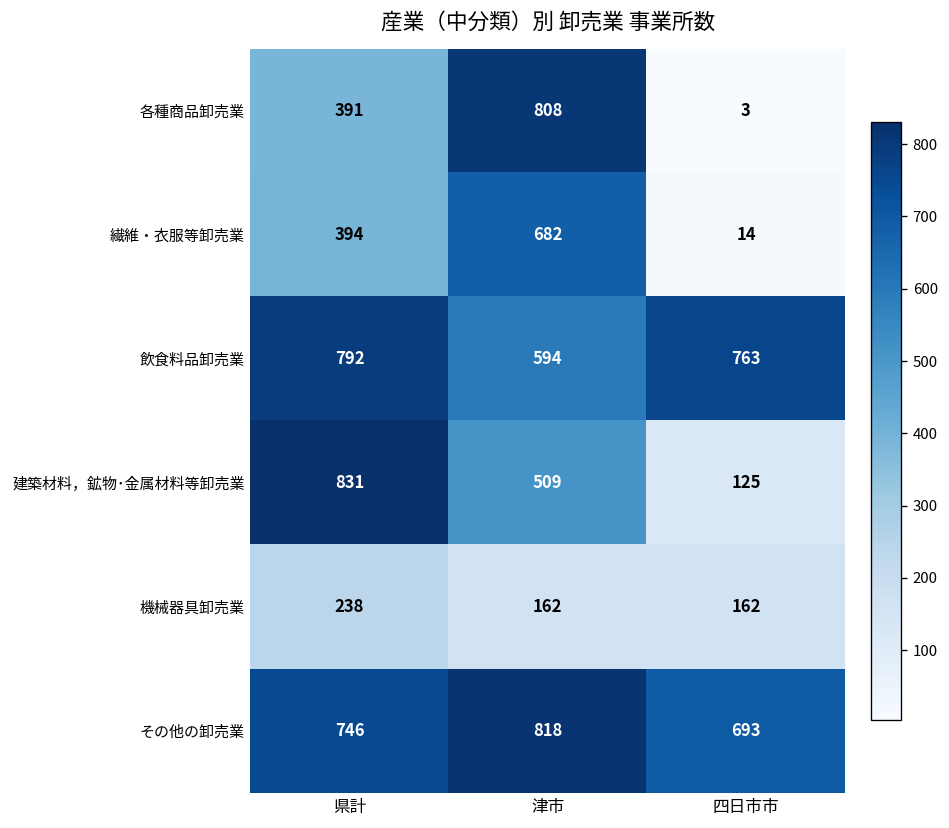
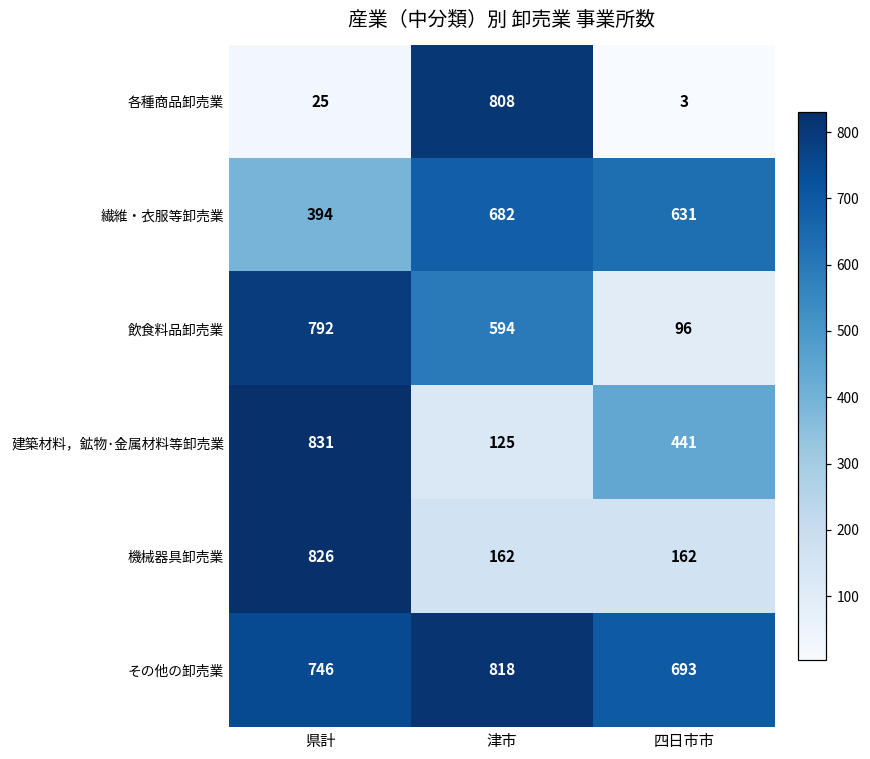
各種商品卸売業, 県計: 391 -> 25
繊維・衣服等卸売業, 四日市市: 14 -> 631
飲食料品卸売業, 四日市市: 763 -> 96
建築材料，鉱物･金属材料等卸売業, 津市: 509 -> 125
建築材料，鉱物･金属材料等卸売業, 四日市市: 125 -> 441
機械器具卸売業, 県計: 238 -> 826
